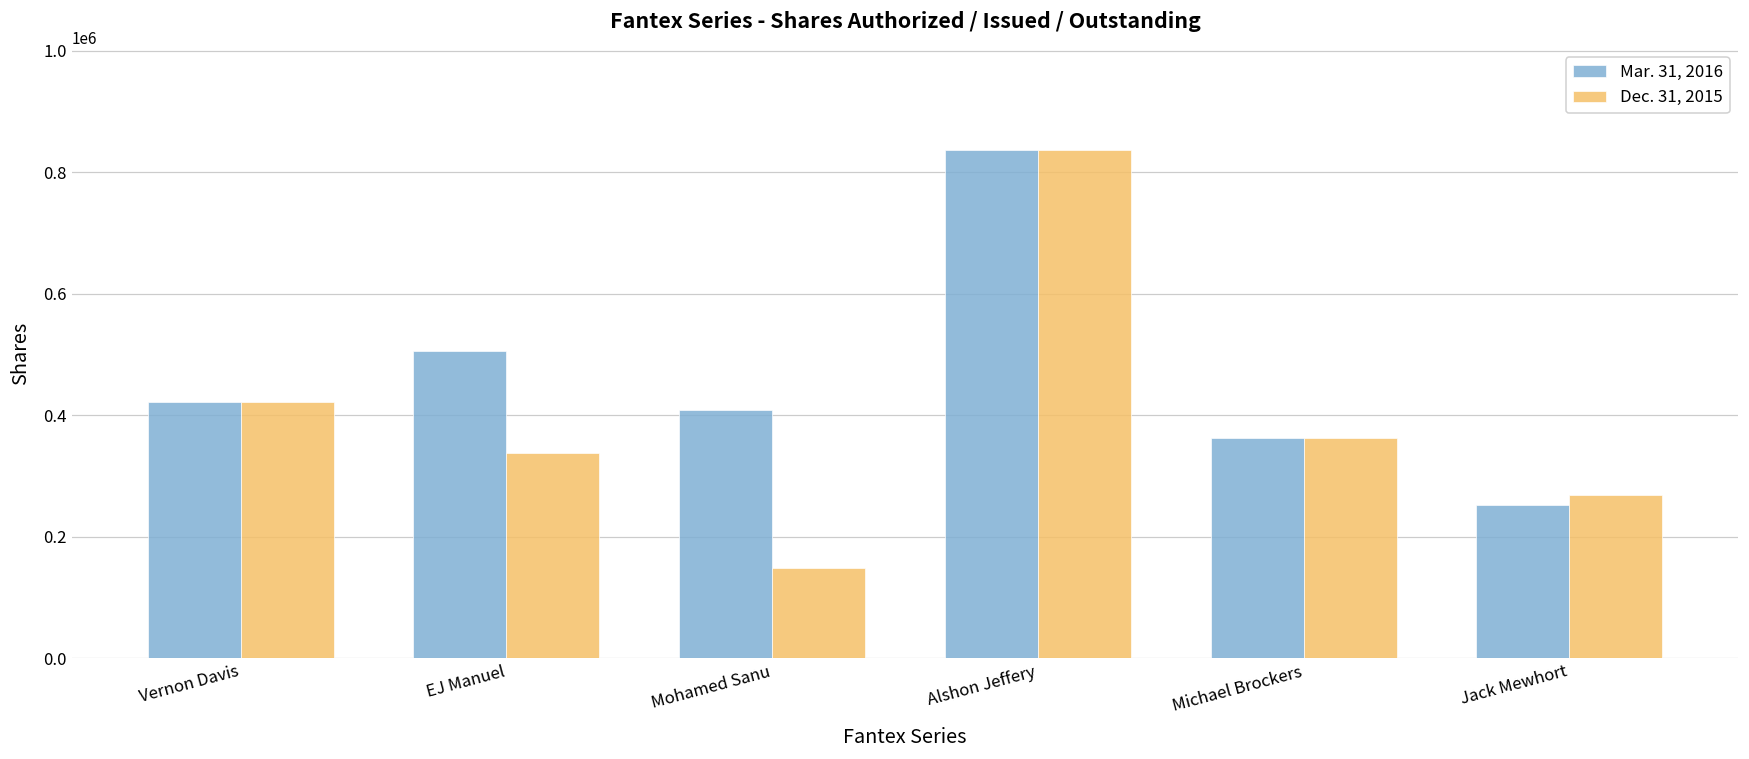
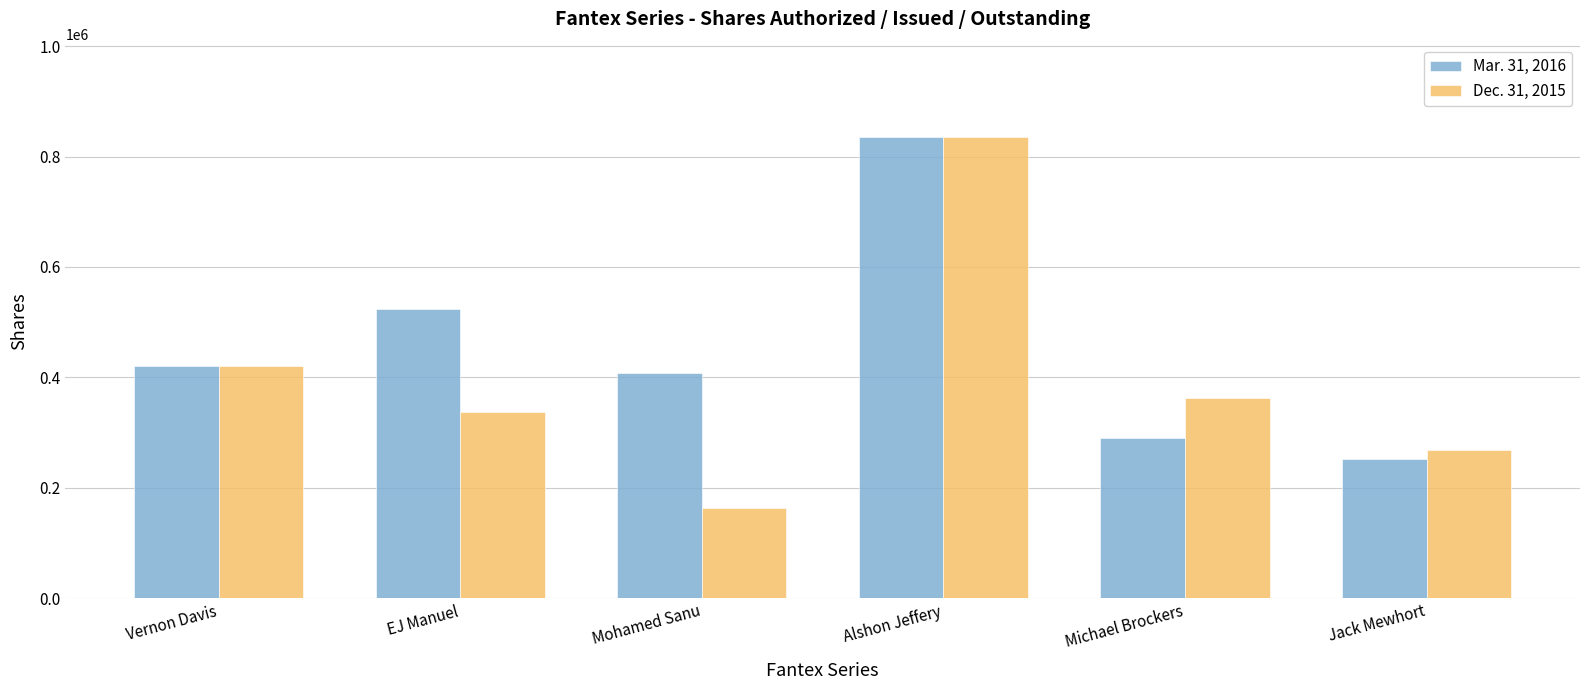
Mar. 31, 2016, EJ Manuel: 510000 -> 520000
Dec. 31, 2015, Mohamed Sanu: 150000 -> 160000
Mar. 31, 2016, Michael Brockers: 360000 -> 290000
